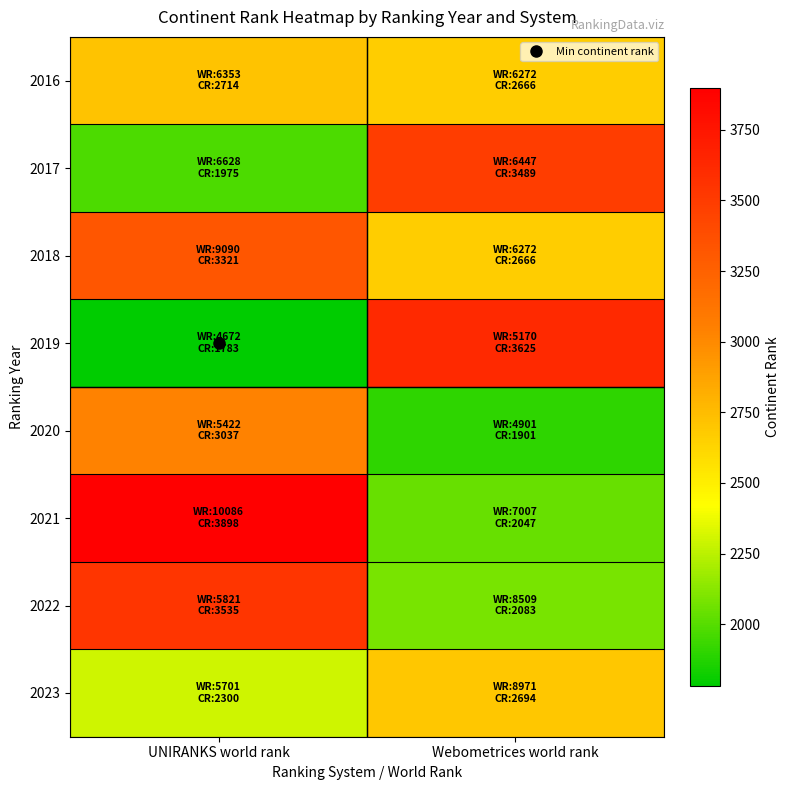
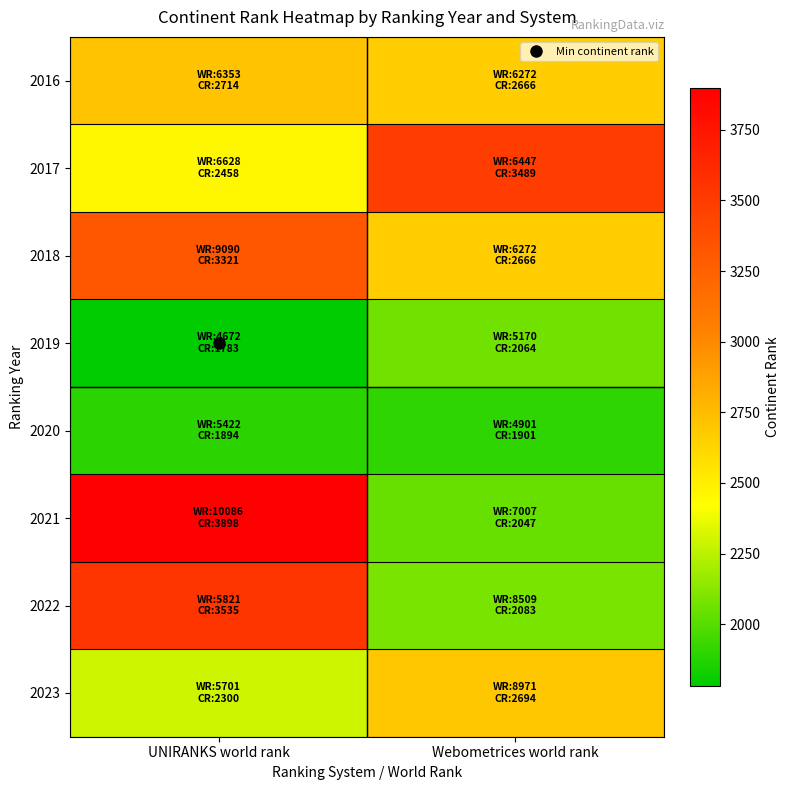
2017, UNIRANKS world rank: 1975 -> 2458
2019, Webometrices world rank: 3625 -> 2064
2020, UNIRANKS world rank: 3037 -> 1894
